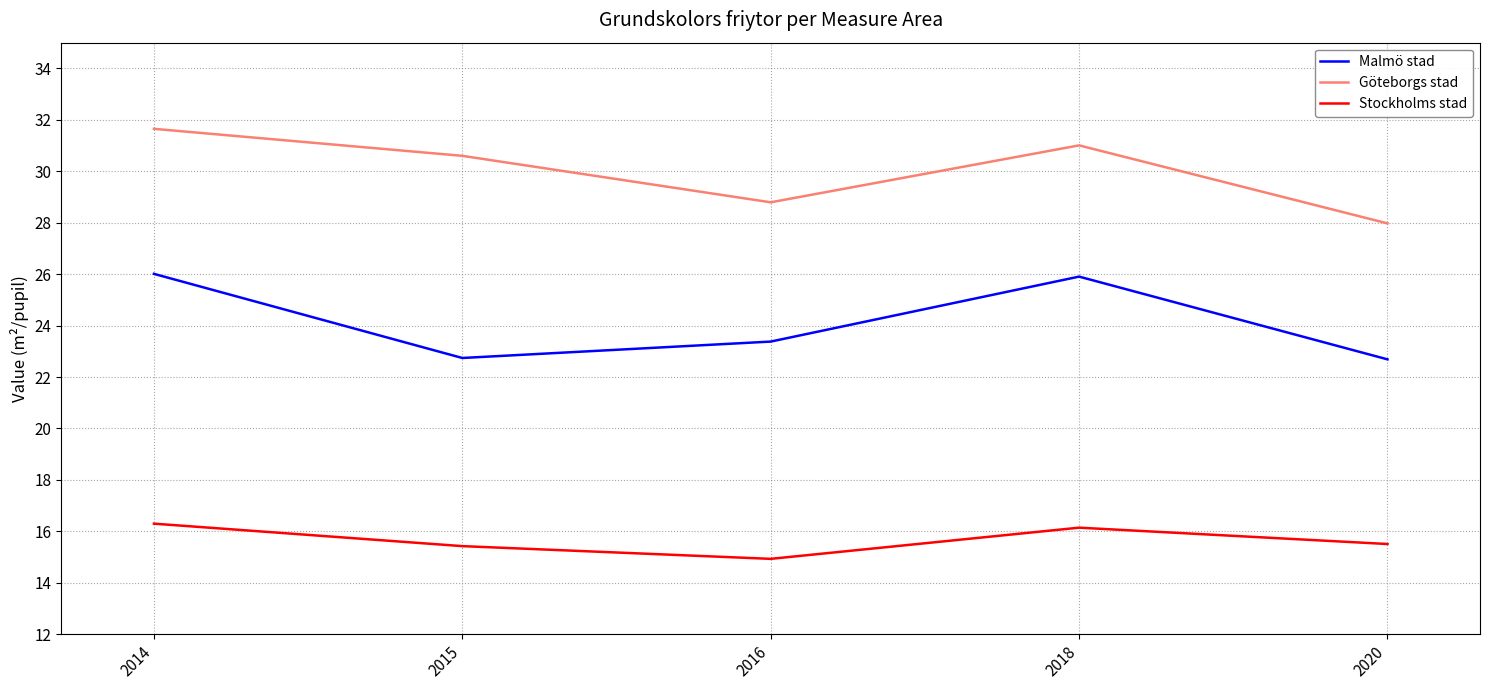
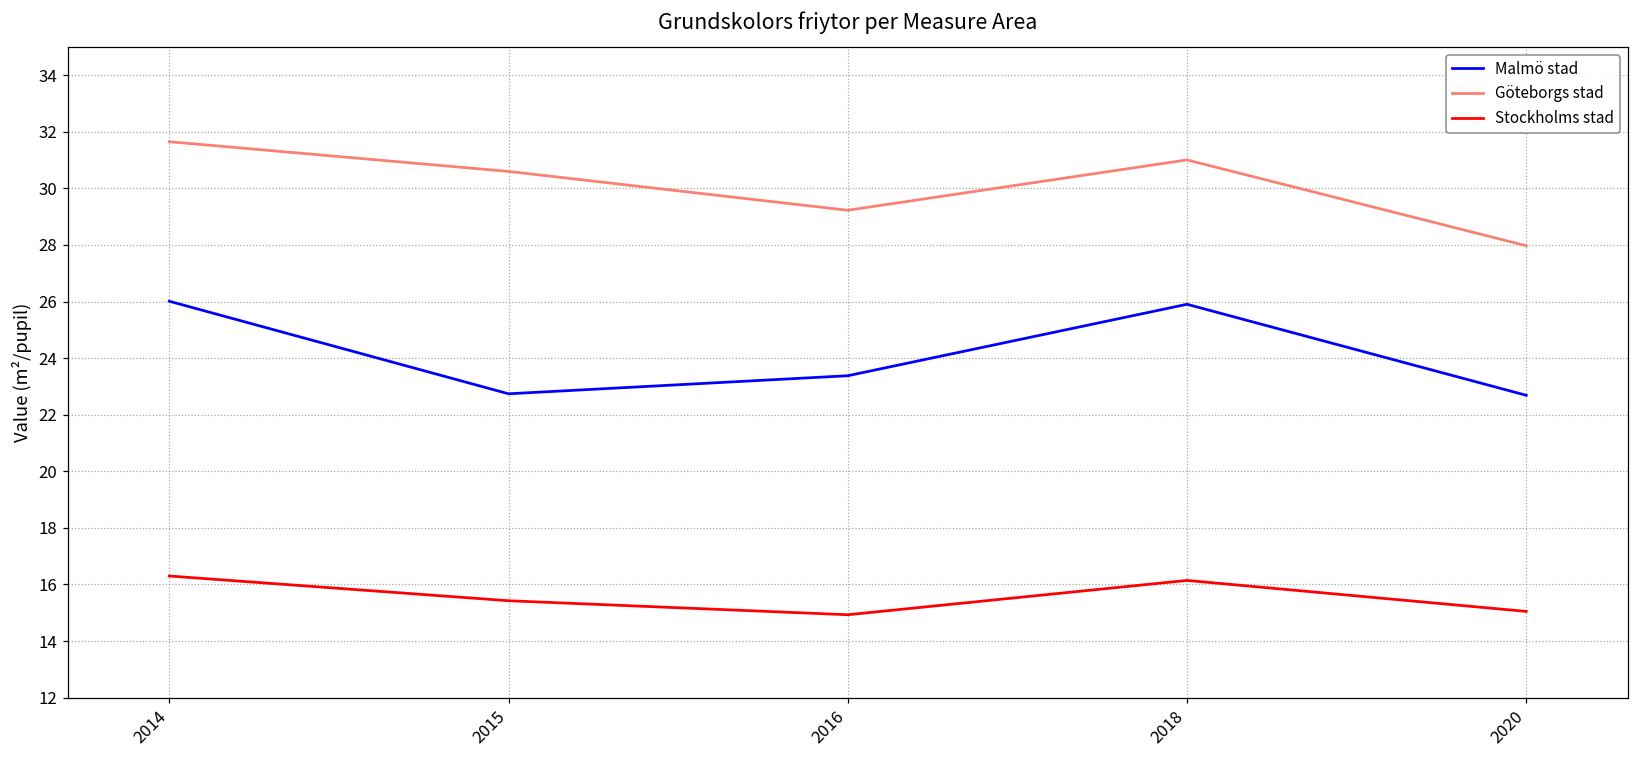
Göteborgs stad, 2016: 28.8 -> 29.2
Stockholms stad, 2020: 15.5 -> 15.0
